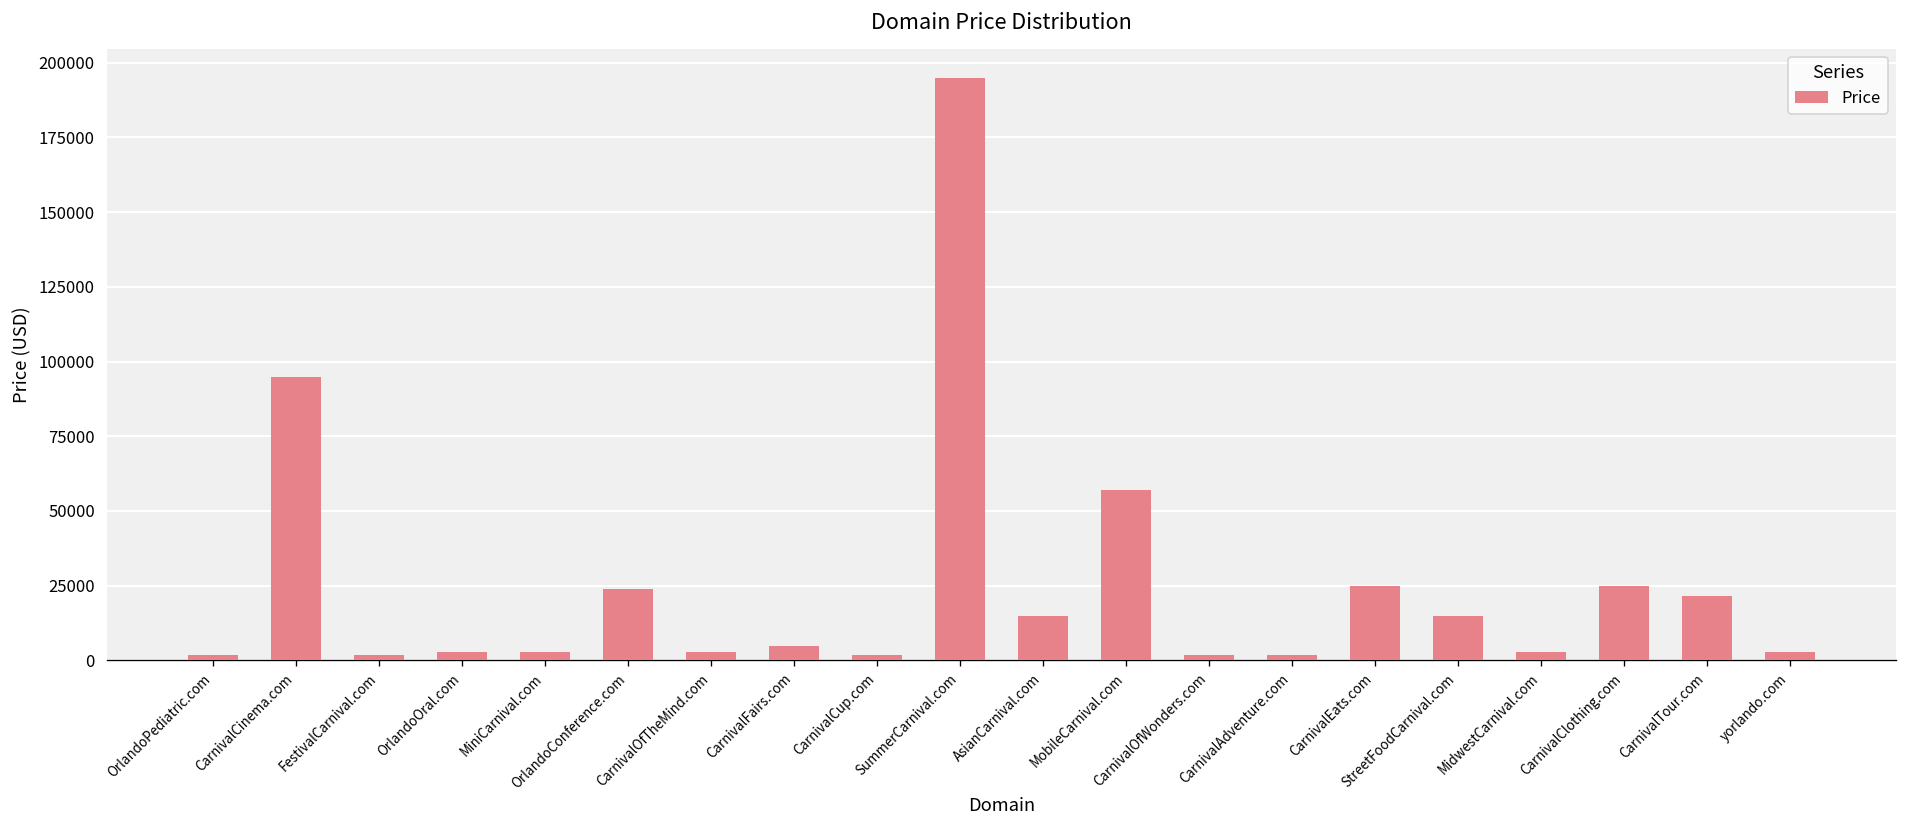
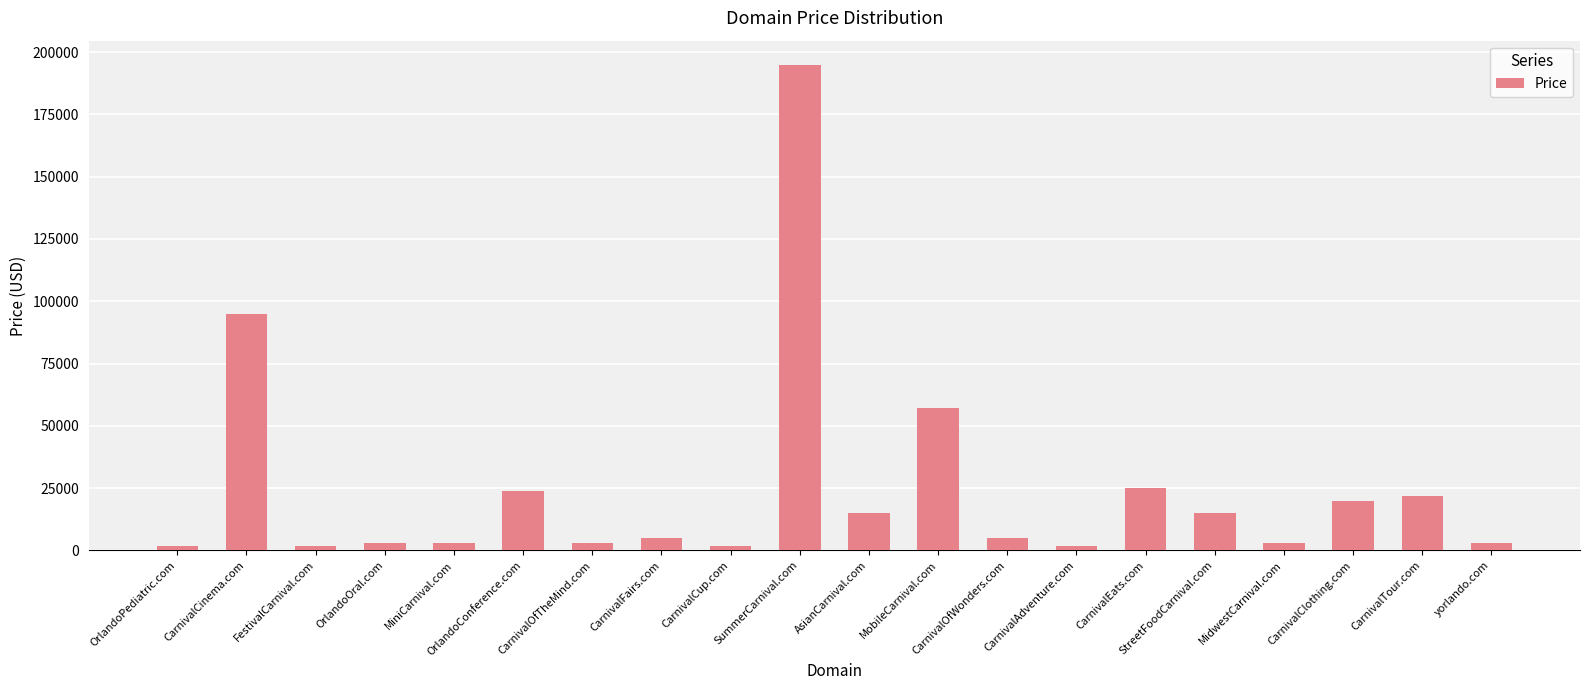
CarnivalOfWonders.com: 2000 -> 5000
CarnivalClothing.com: 25000 -> 20000
